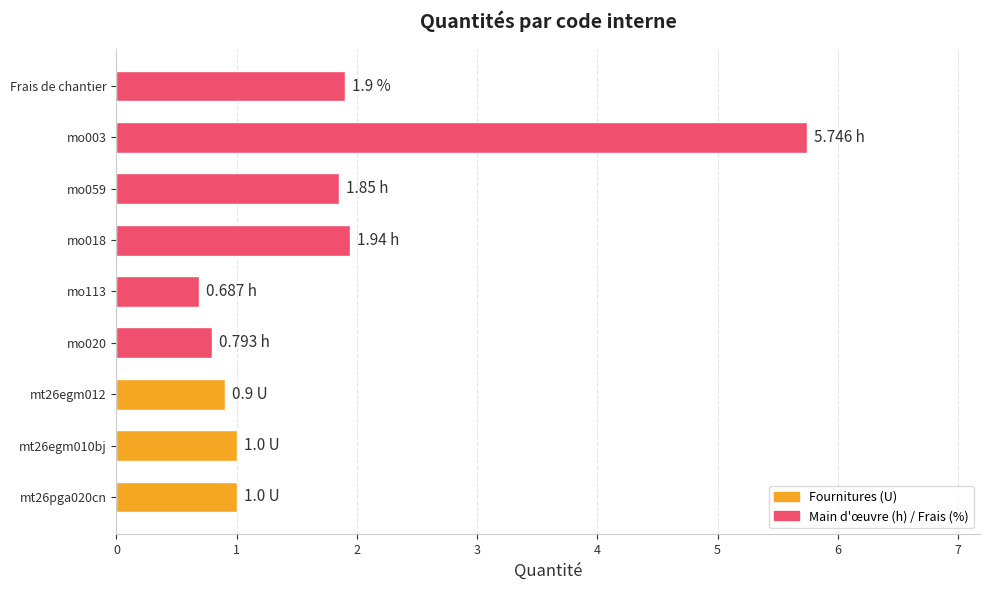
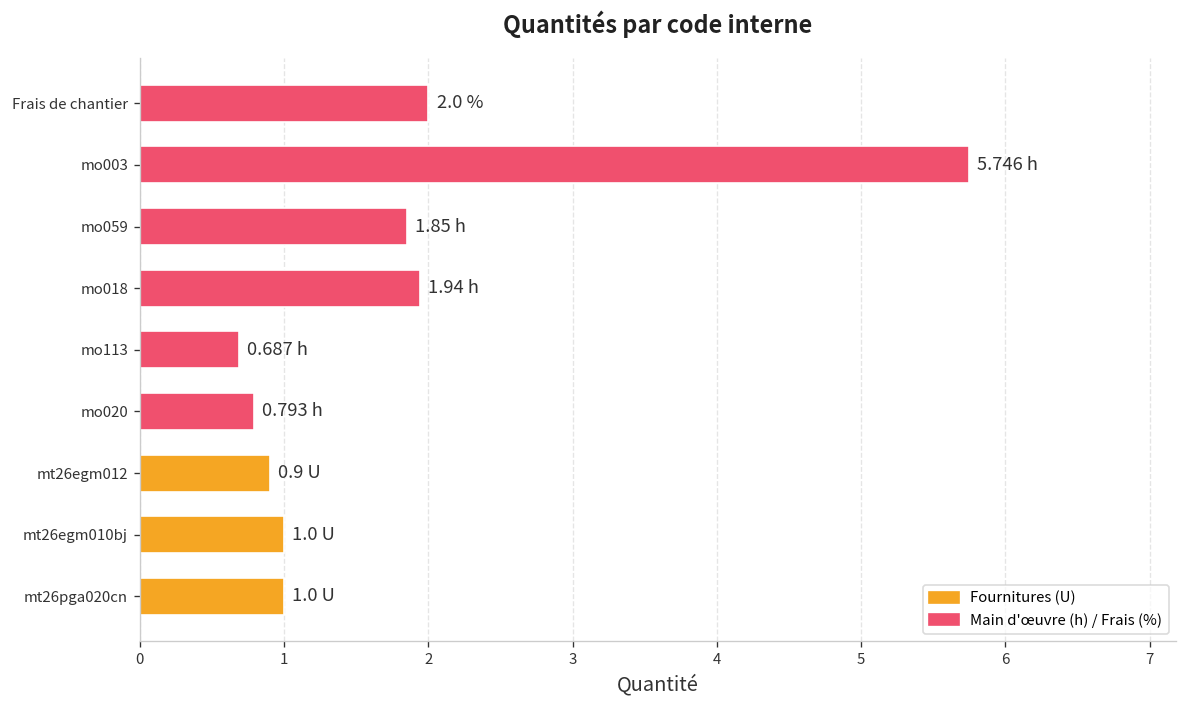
Frais de chantier: 1.9 % -> 2.0 %
